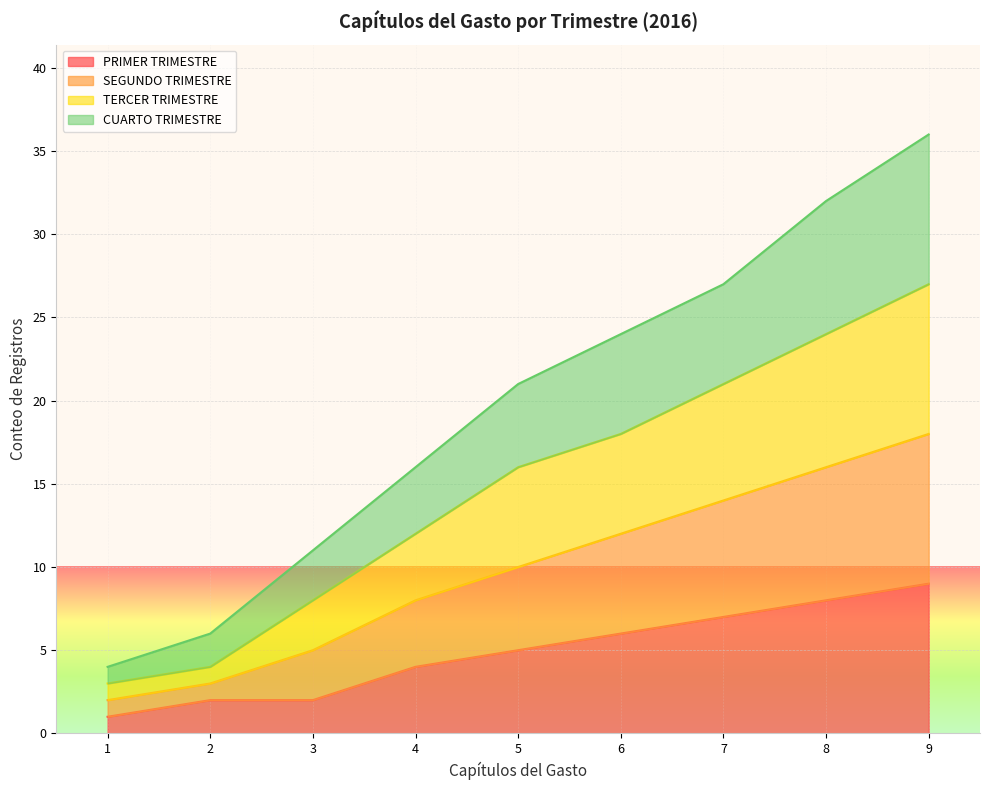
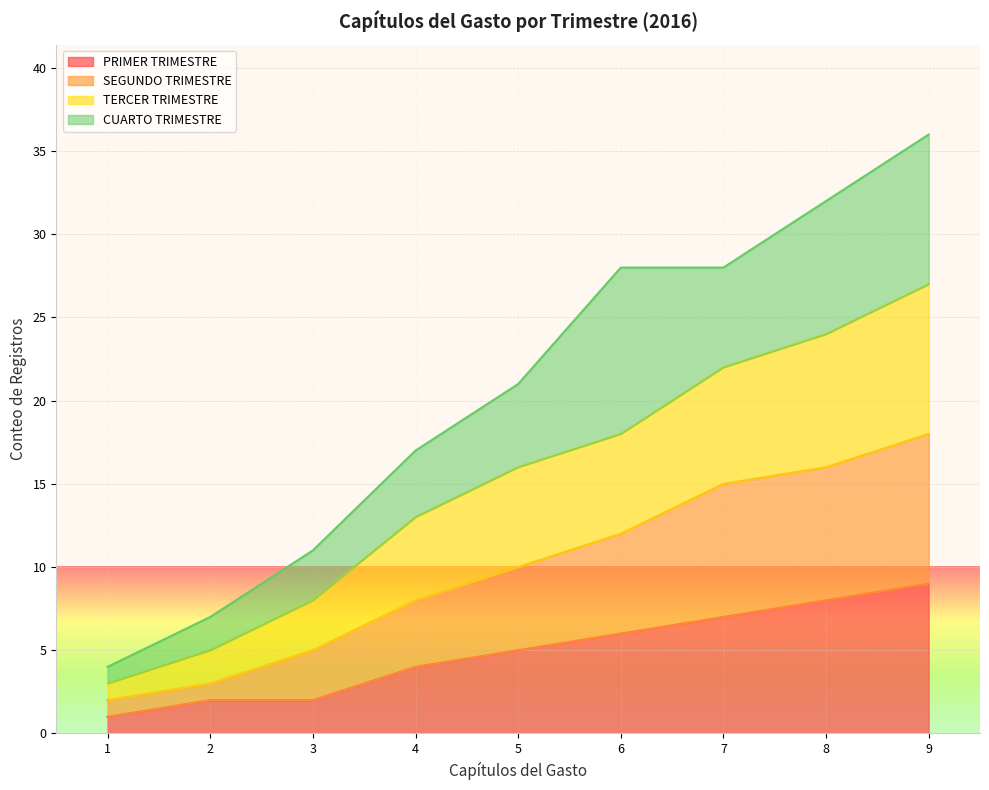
TERCER TRIMESTRE, 2: 1 -> 2
TERCER TRIMESTRE, 4: 4 -> 5
CUARTO TRIMESTRE, 6: 6 -> 10
SEGUNDO TRIMESTRE, 7: 7 -> 8
